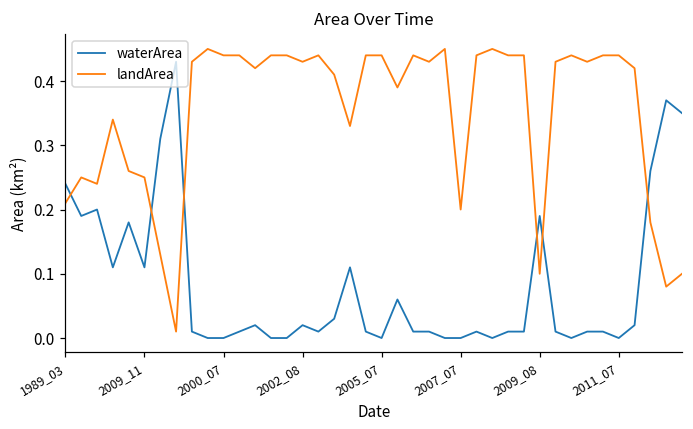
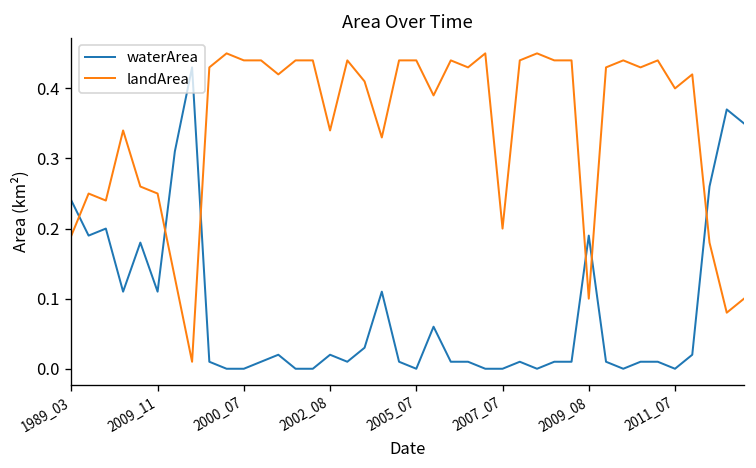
landArea, 1989_03: 0.21 -> 0.19
landArea, 2002_08: 0.43 -> 0.34
landArea, 2011_07: 0.44 -> 0.40
